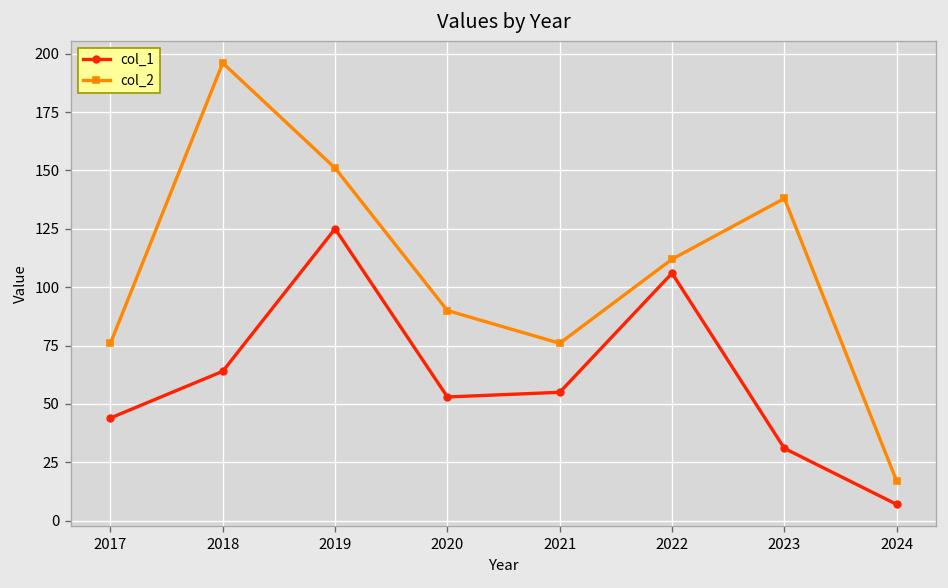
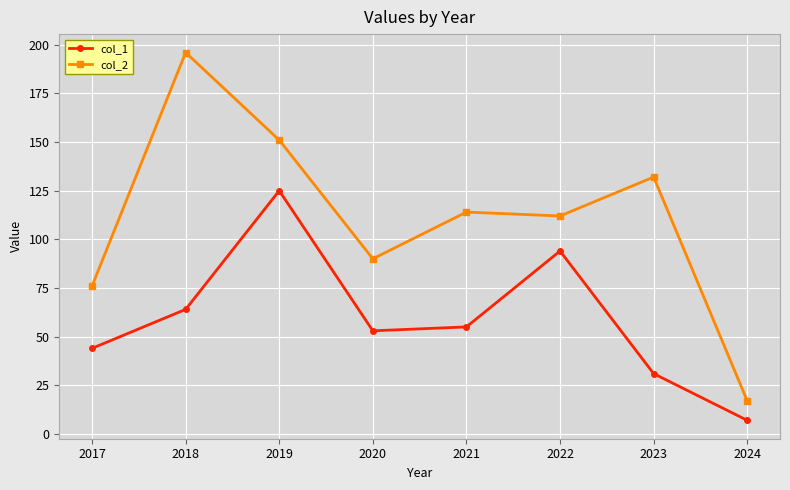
col_2, 2021: 76 -> 114
col_1, 2022: 106 -> 94
col_2, 2023: 138 -> 132
